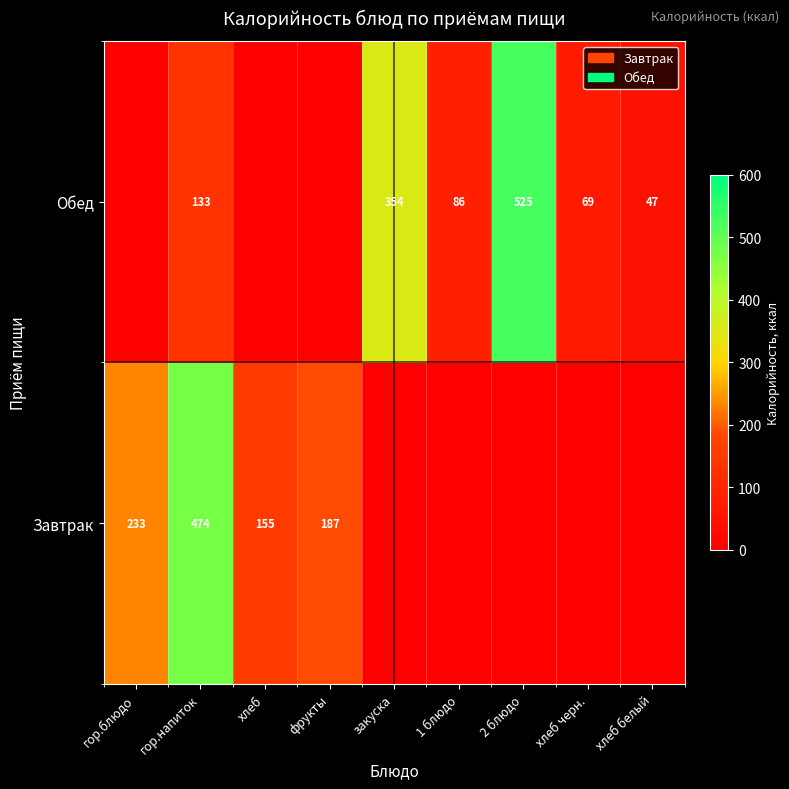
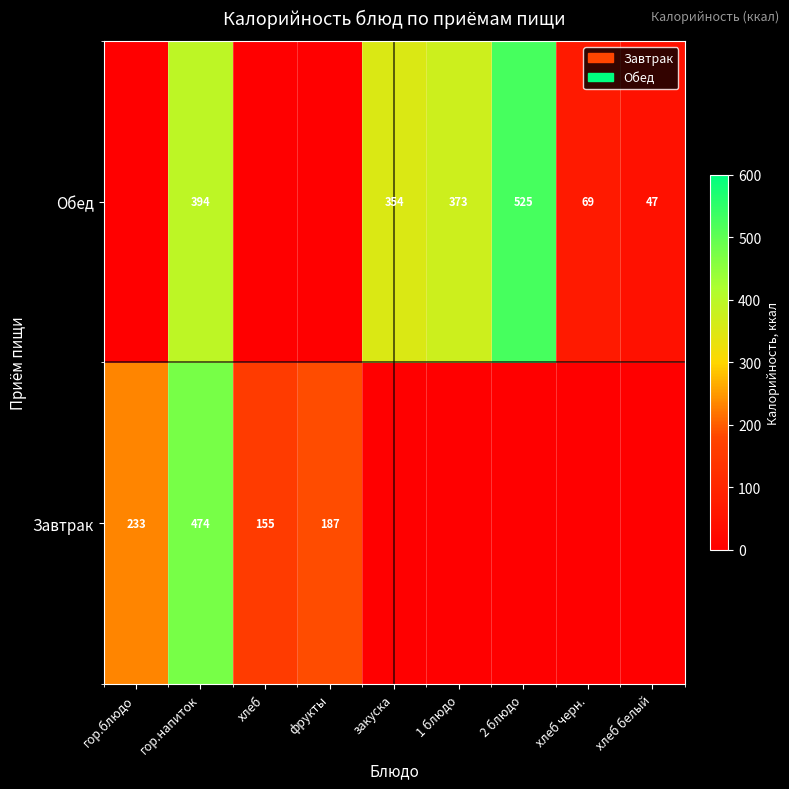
Обед, гор.напиток: 133 -> 394
Обед, 1 блюдо: 86 -> 373
